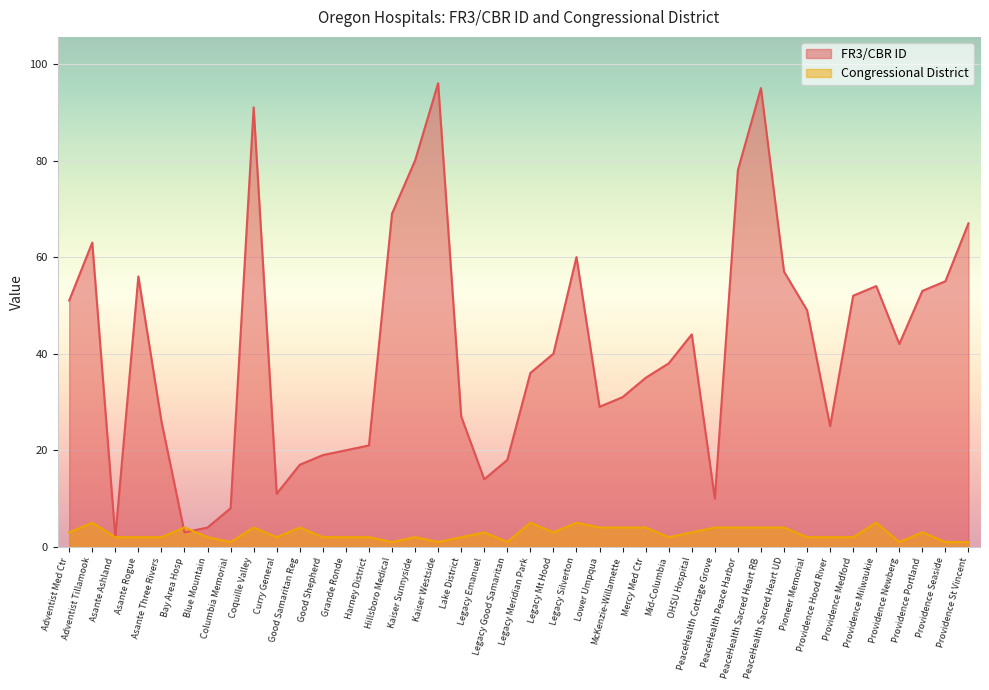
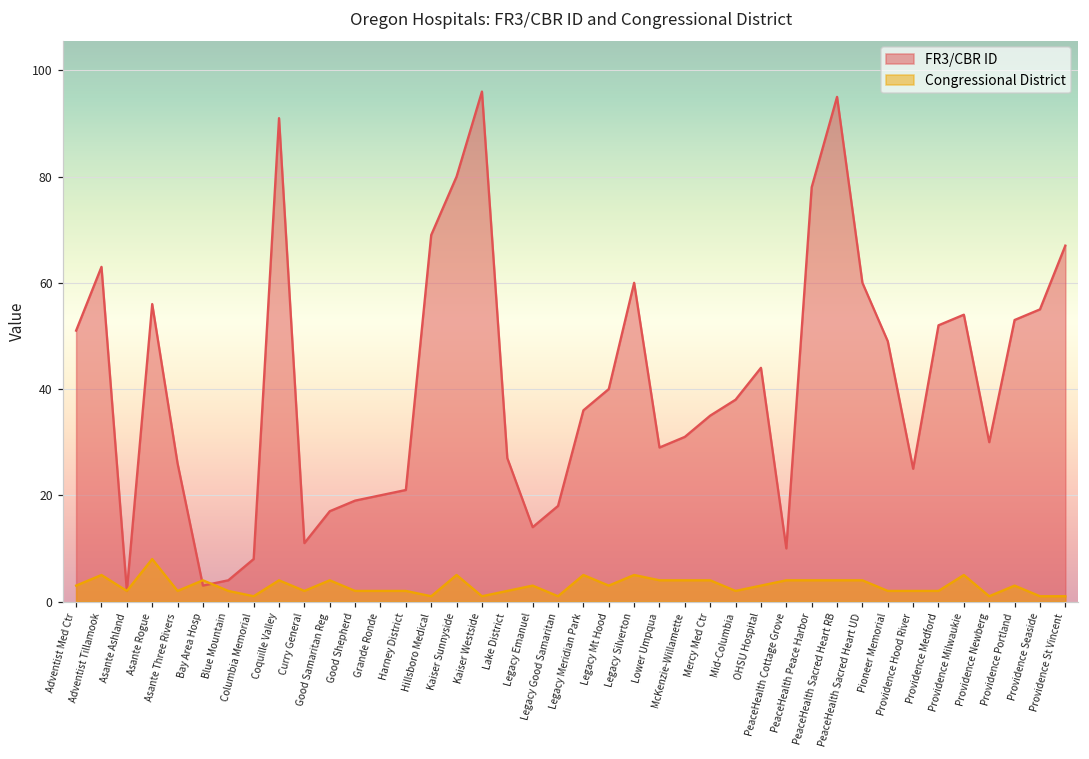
Congressional District, Asante Rogue: 2 -> 8
Congressional District, Kaiser Sunnyside: 2 -> 5
FR3/CBR ID, PeaceHealth Sacred Heart UD: 57 -> 60
FR3/CBR ID, Providence Newberg: 42 -> 30
